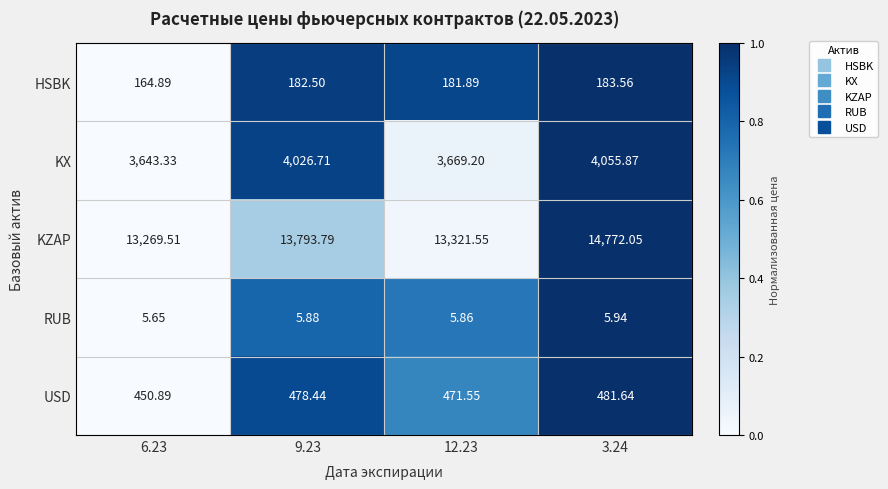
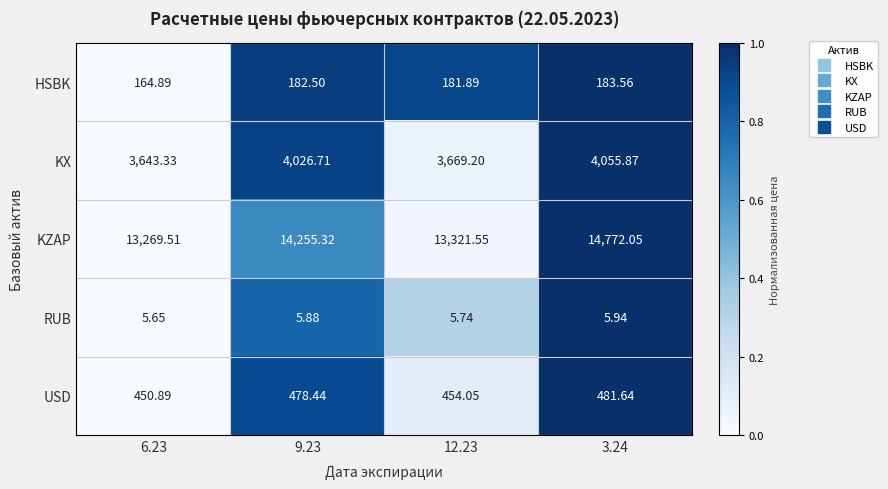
KZAP, 9.23: 13,793.79 -> 14,255.32
RUB, 12.23: 5.86 -> 5.74
USD, 12.23: 471.55 -> 454.05
